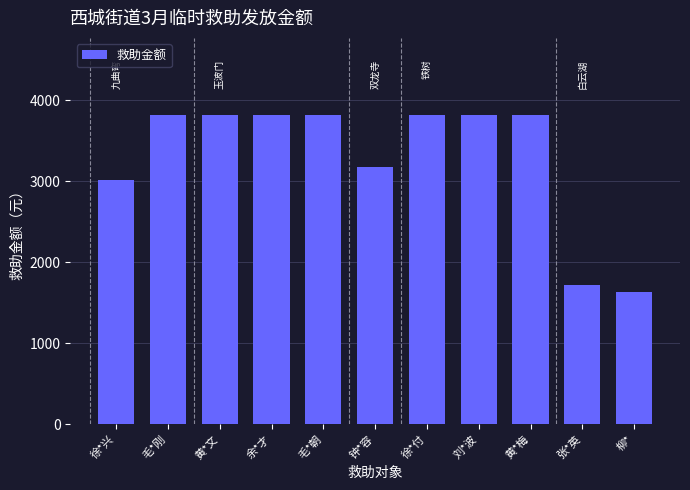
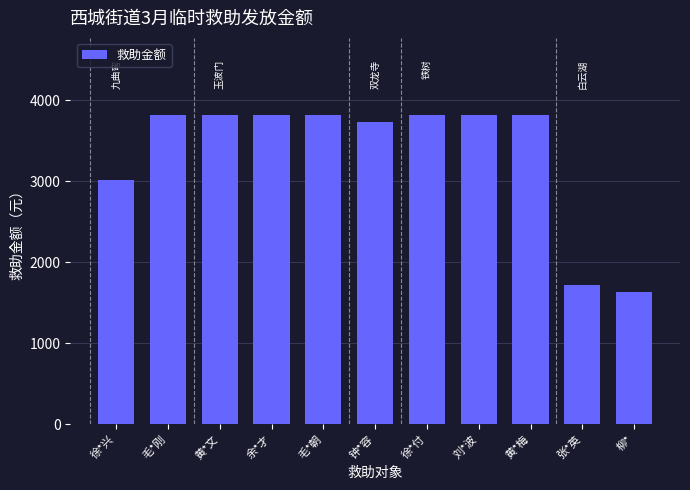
钟*容: 3200 -> 3700
